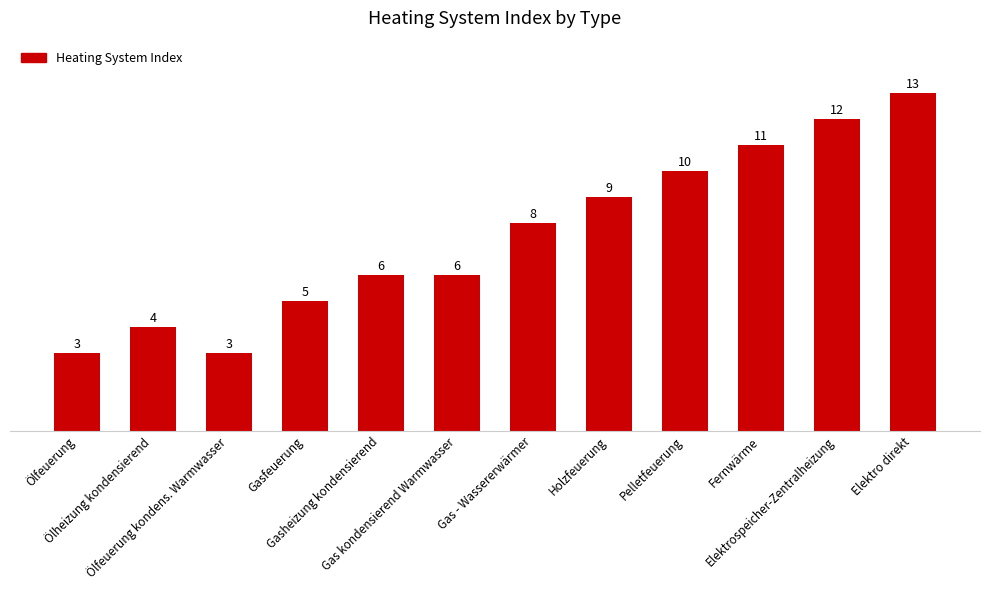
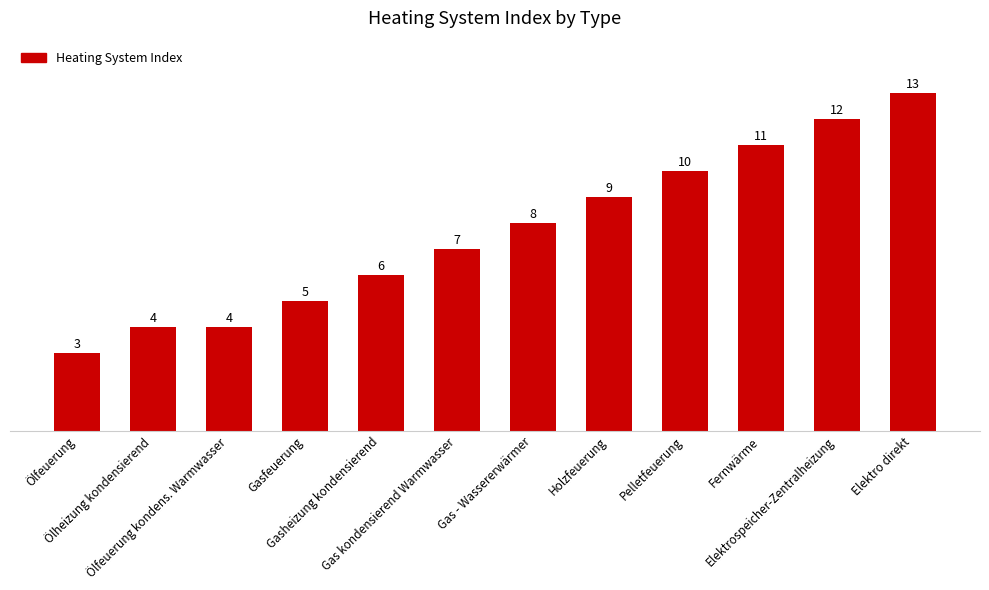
Ölfeuerung kondens. Warmwasser: 3 -> 4
Gas kondensierend Warmwasser: 6 -> 7
